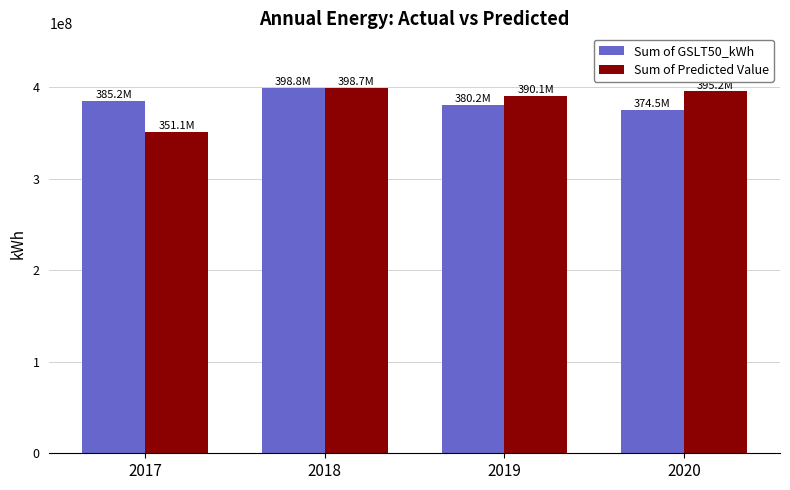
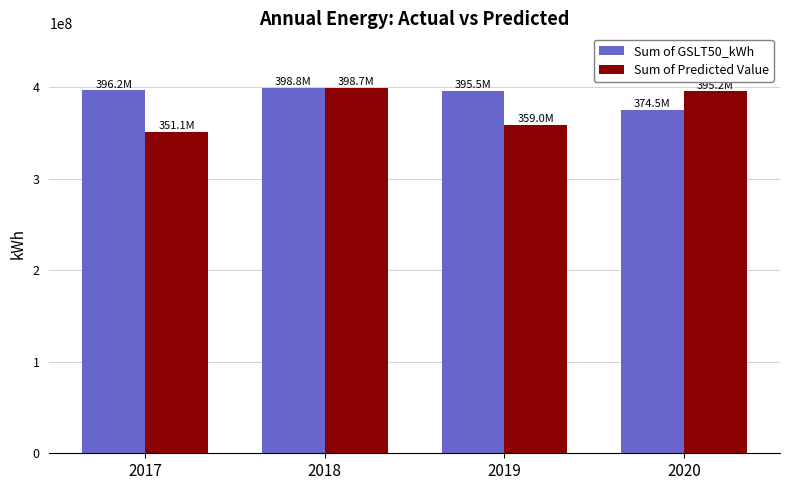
Sum of GSLT50_kWh, 2017: 385.2M -> 396.2M
Sum of GSLT50_kWh, 2019: 380.2M -> 395.5M
Sum of Predicted Value, 2019: 390.1M -> 359.0M
